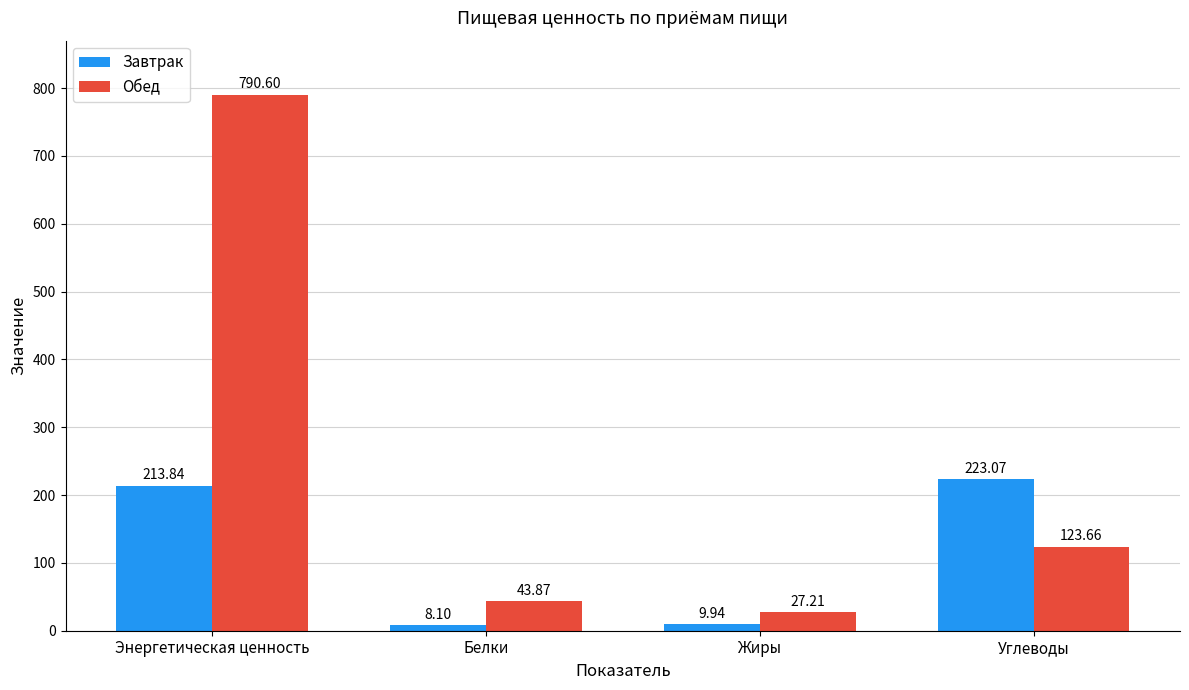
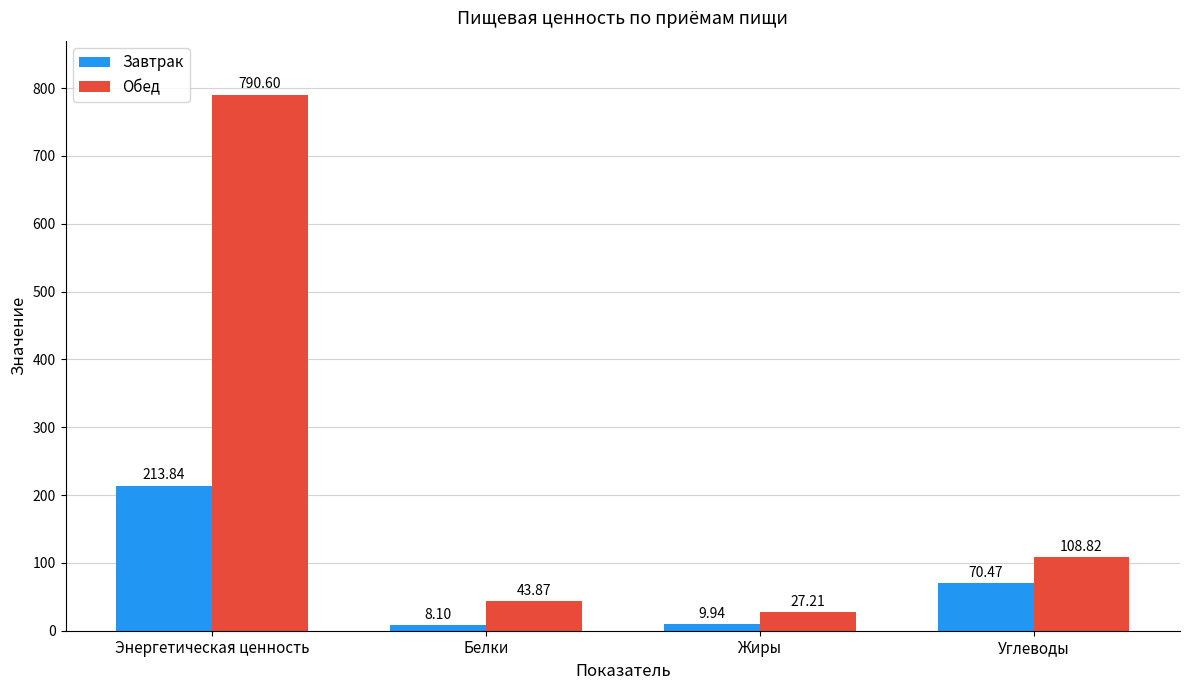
Завтрак, Углеводы: 223.07 -> 70.47
Обед, Углеводы: 123.66 -> 108.82
